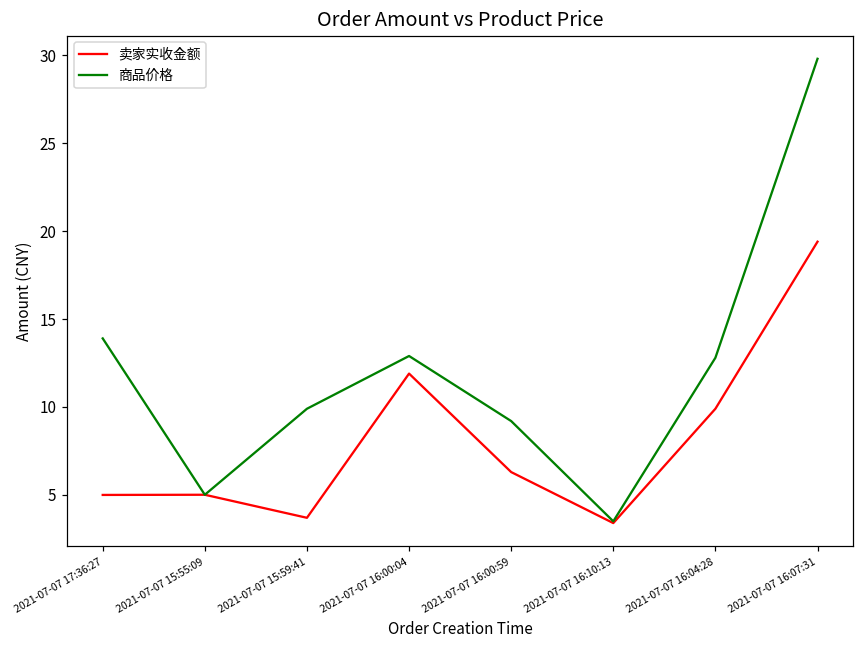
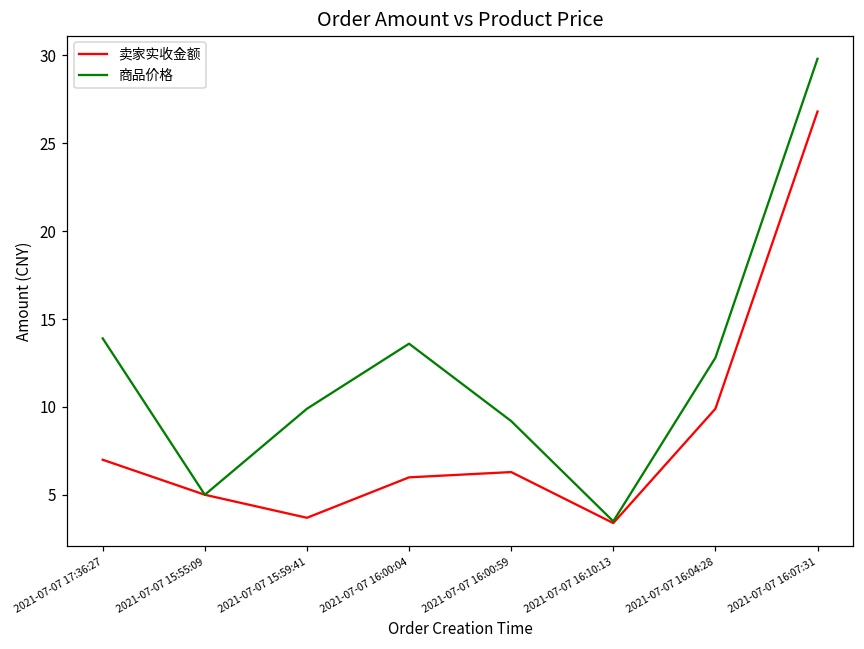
卖家实收金额, 2021-07-07 17:36:27: 5 -> 7
卖家实收金额, 2021-07-07 16:00:04: 11.9 -> 6.0
商品价格, 2021-07-07 16:00:04: 12.9 -> 13.6
卖家实收金额, 2021-07-07 16:07:31: 19.4 -> 26.8
